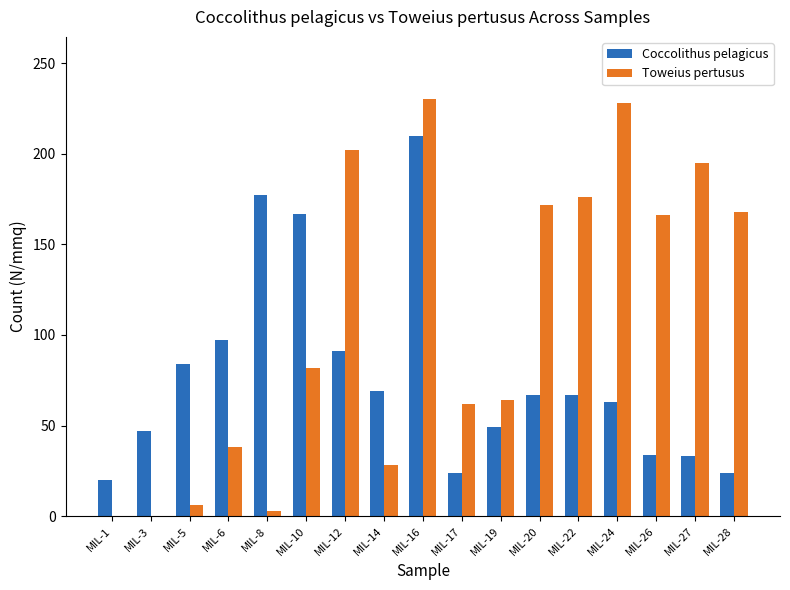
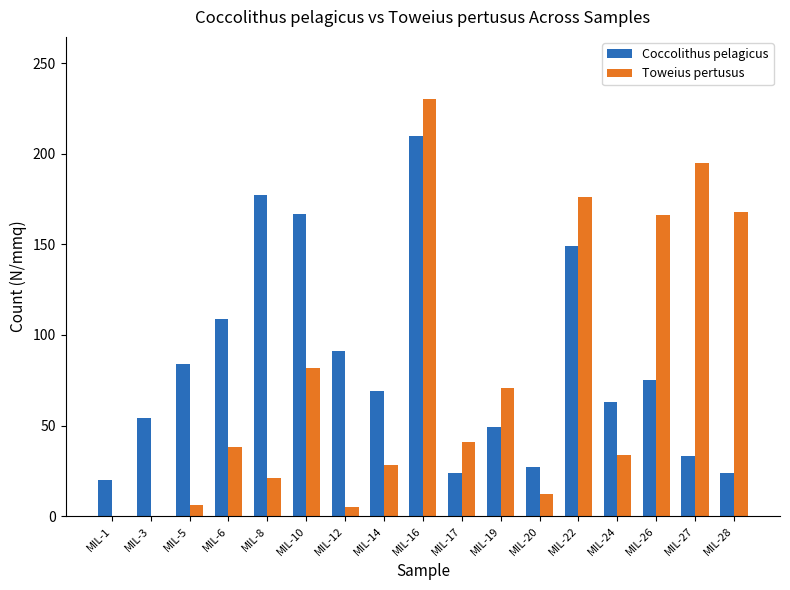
Coccolithus pelagicus, MIL-3: 47 -> 54
Coccolithus pelagicus, MIL-6: 97 -> 109
Toweius pertusus, MIL-8: 3 -> 21
Toweius pertusus, MIL-12: 202 -> 5
Toweius pertusus, MIL-17: 62 -> 41
Toweius pertusus, MIL-19: 64 -> 71
Coccolithus pelagicus, MIL-20: 67 -> 27
Toweius pertusus, MIL-20: 172 -> 12
Coccolithus pelagicus, MIL-22: 67 -> 149
Toweius pertusus, MIL-24: 228 -> 34
Coccolithus pelagicus, MIL-26: 34 -> 75
